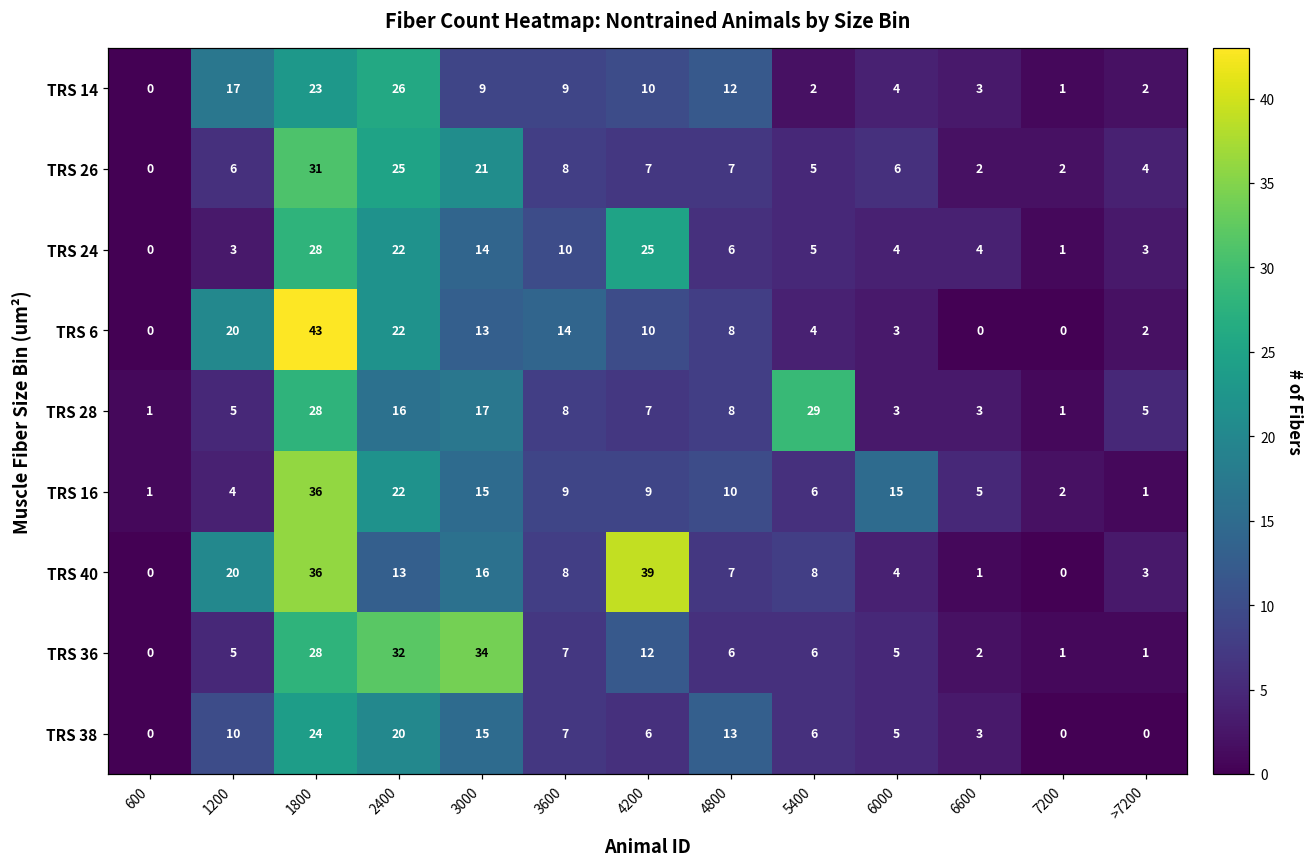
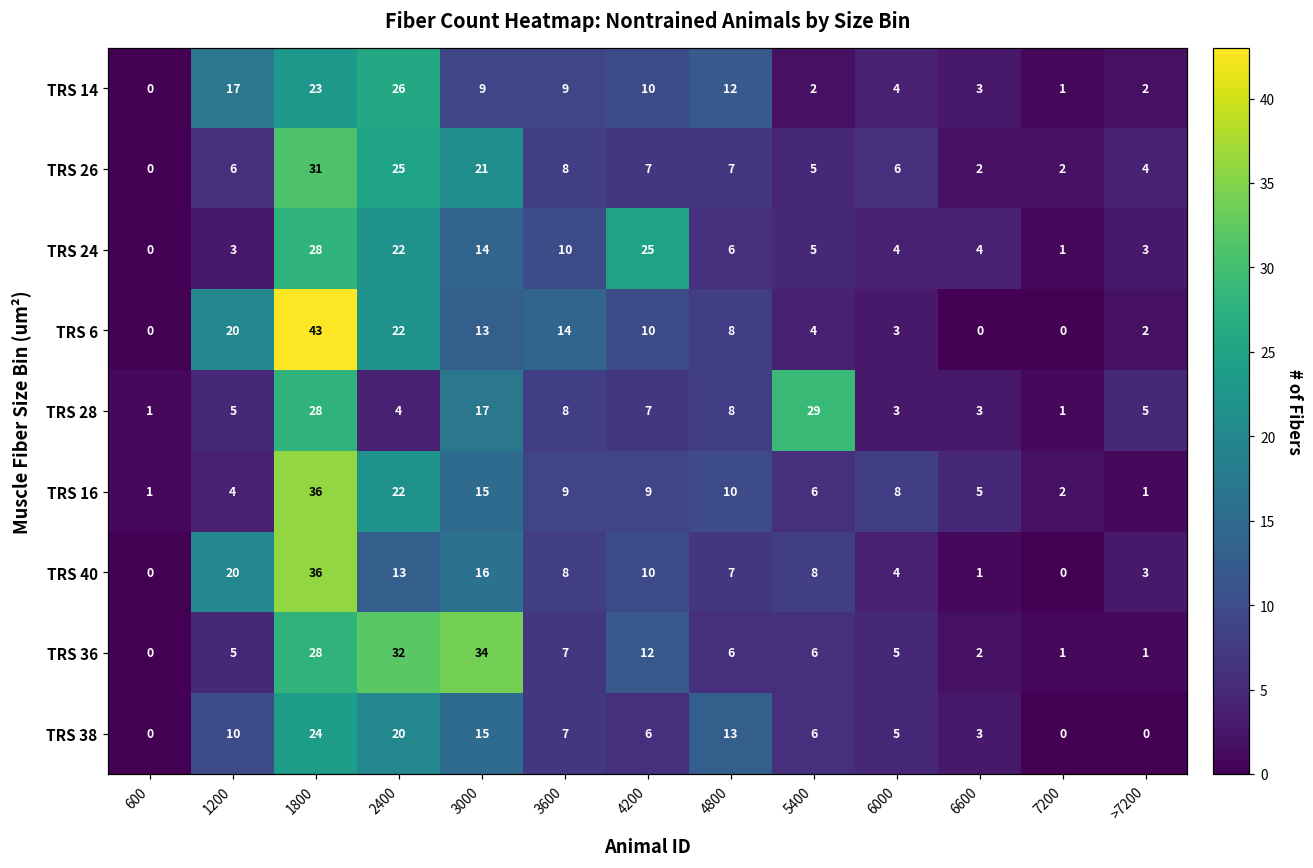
TRS 28, 2400: 16 -> 4
TRS 16, 6000: 15 -> 8
TRS 40, 4200: 39 -> 10
